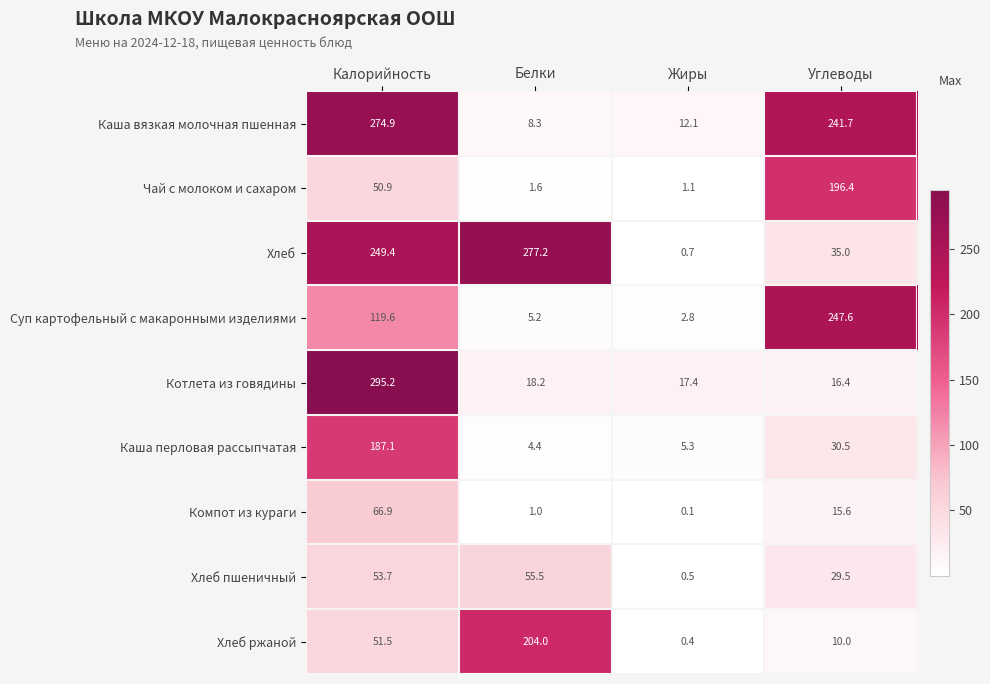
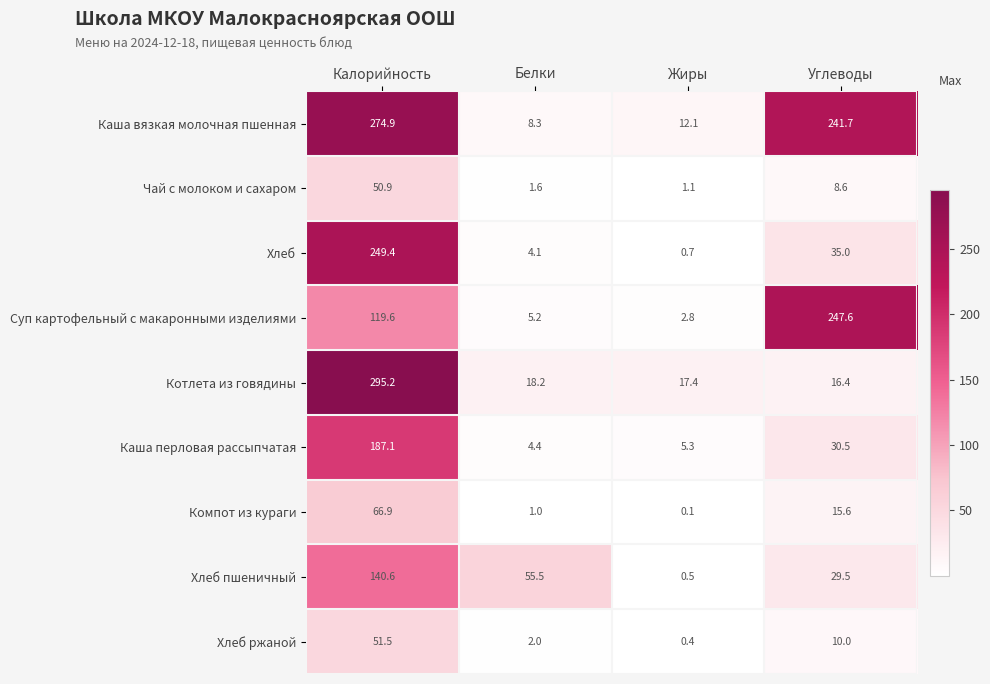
Чай с молоком и сахаром, Углеводы: 196.4 -> 8.6
Хлеб, Белки: 277.2 -> 4.1
Хлеб пшеничный, Калорийность: 53.7 -> 140.6
Хлеб ржаной, Белки: 204.0 -> 2.0
